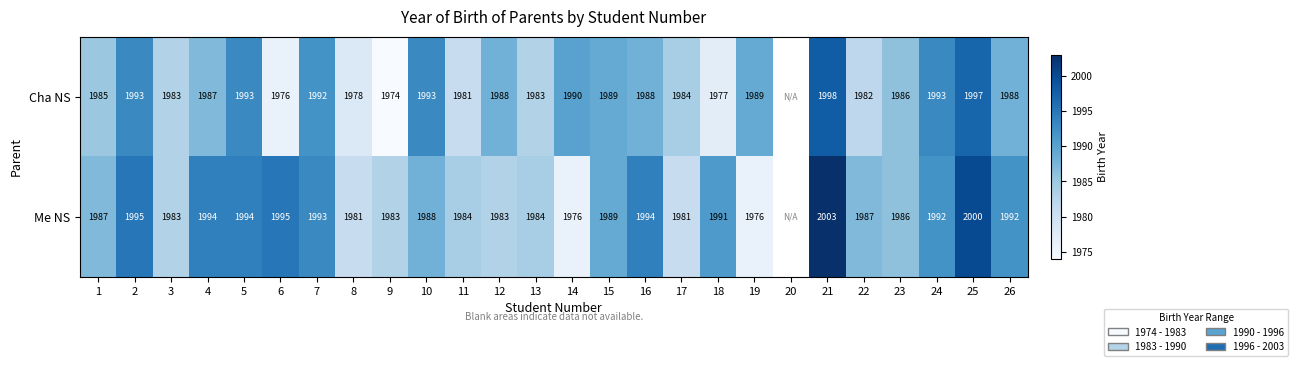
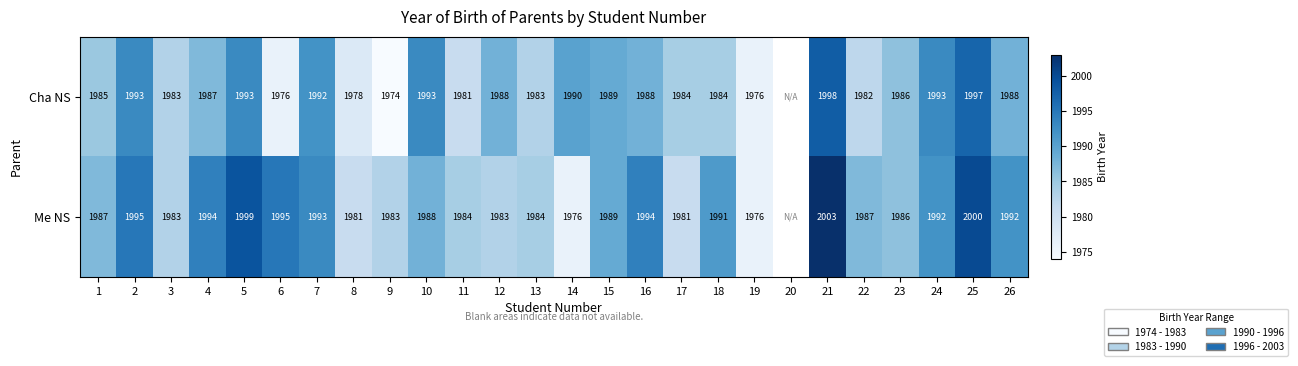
Cha NS, 18: 1977 -> 1984
Cha NS, 19: 1989 -> 1976
Me NS, 5: 1994 -> 1999
